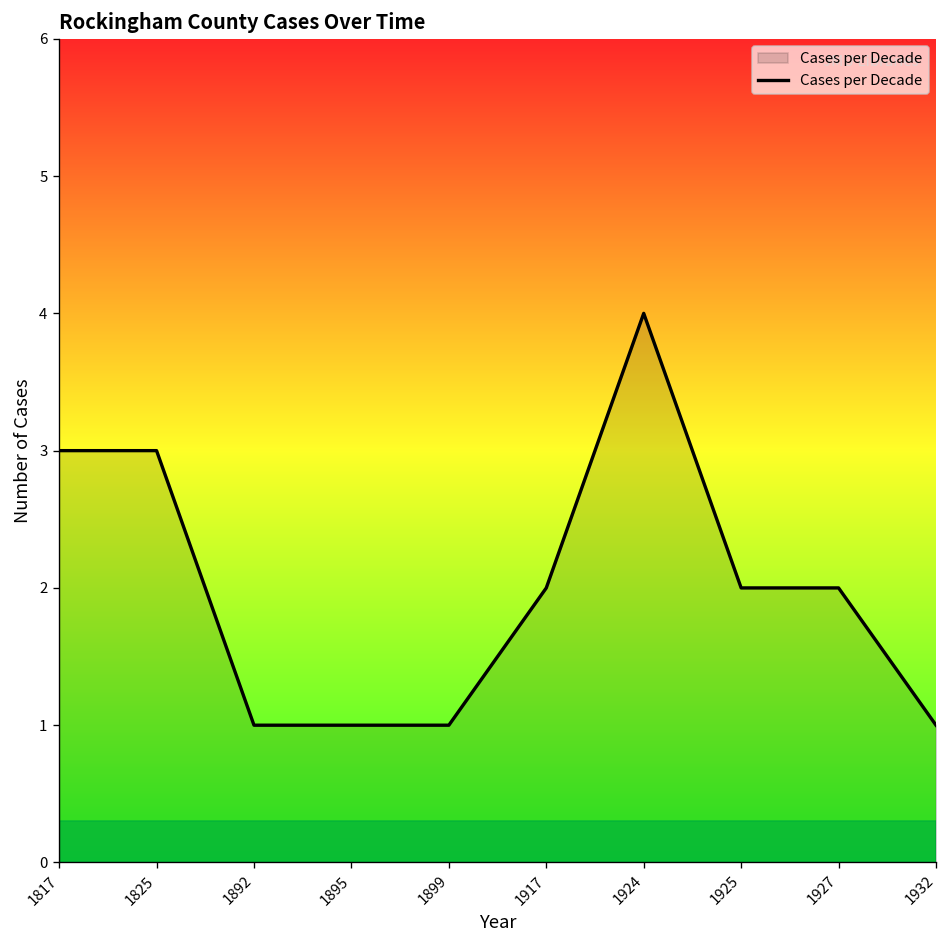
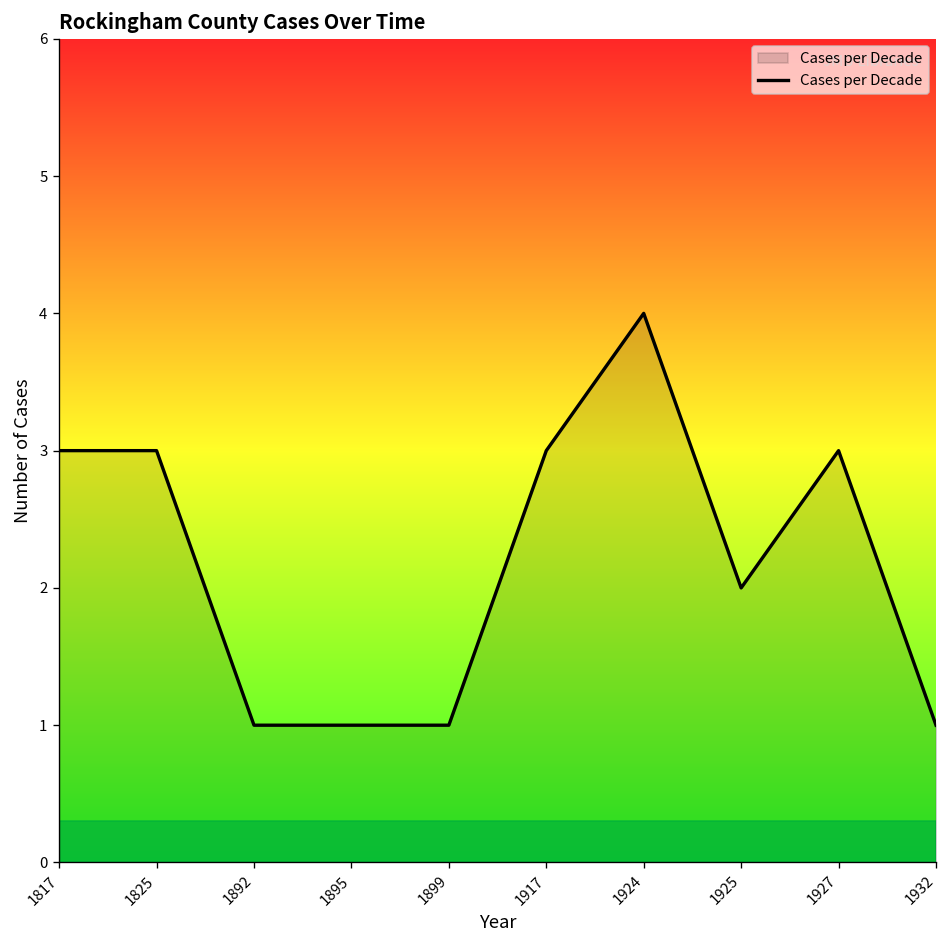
1917: 2 -> 3
1927: 2 -> 3
